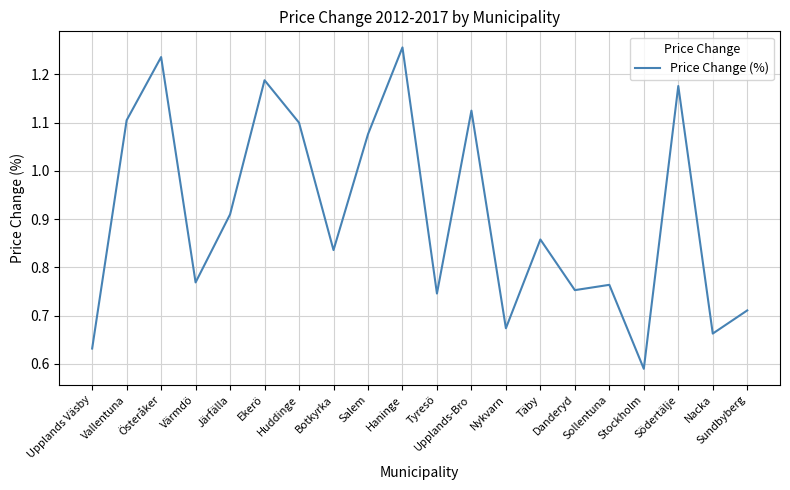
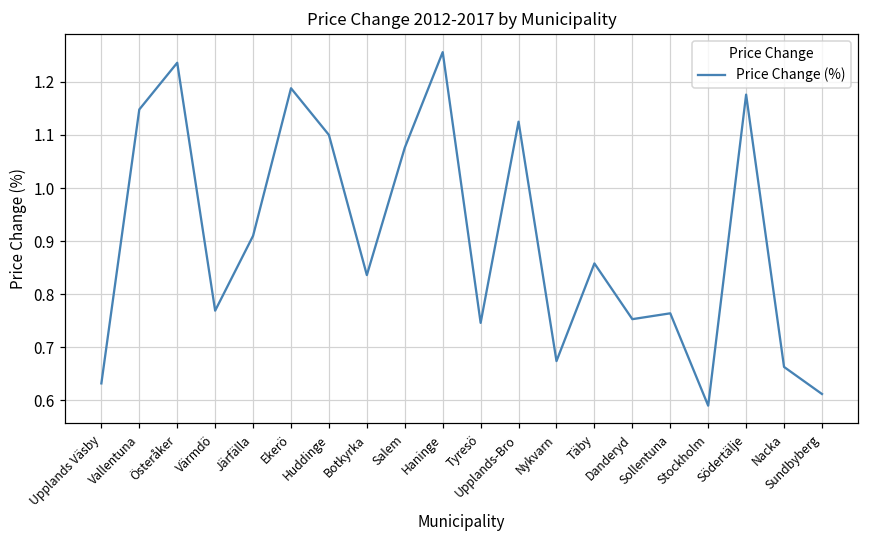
Vallentuna: 1.11 -> 1.15
Sundbyberg: 0.71 -> 0.61
